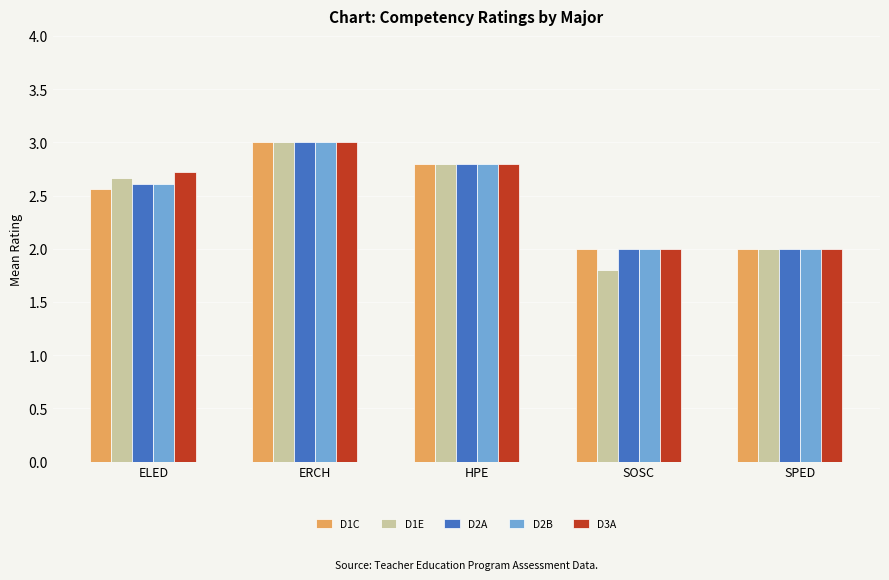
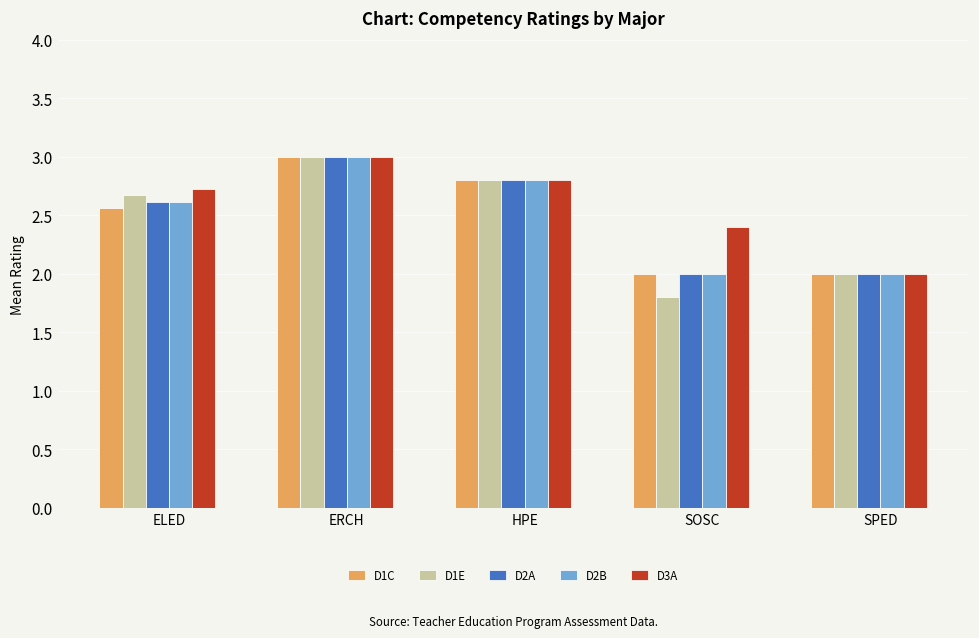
D3A, SOSC: 2.0 -> 2.4
